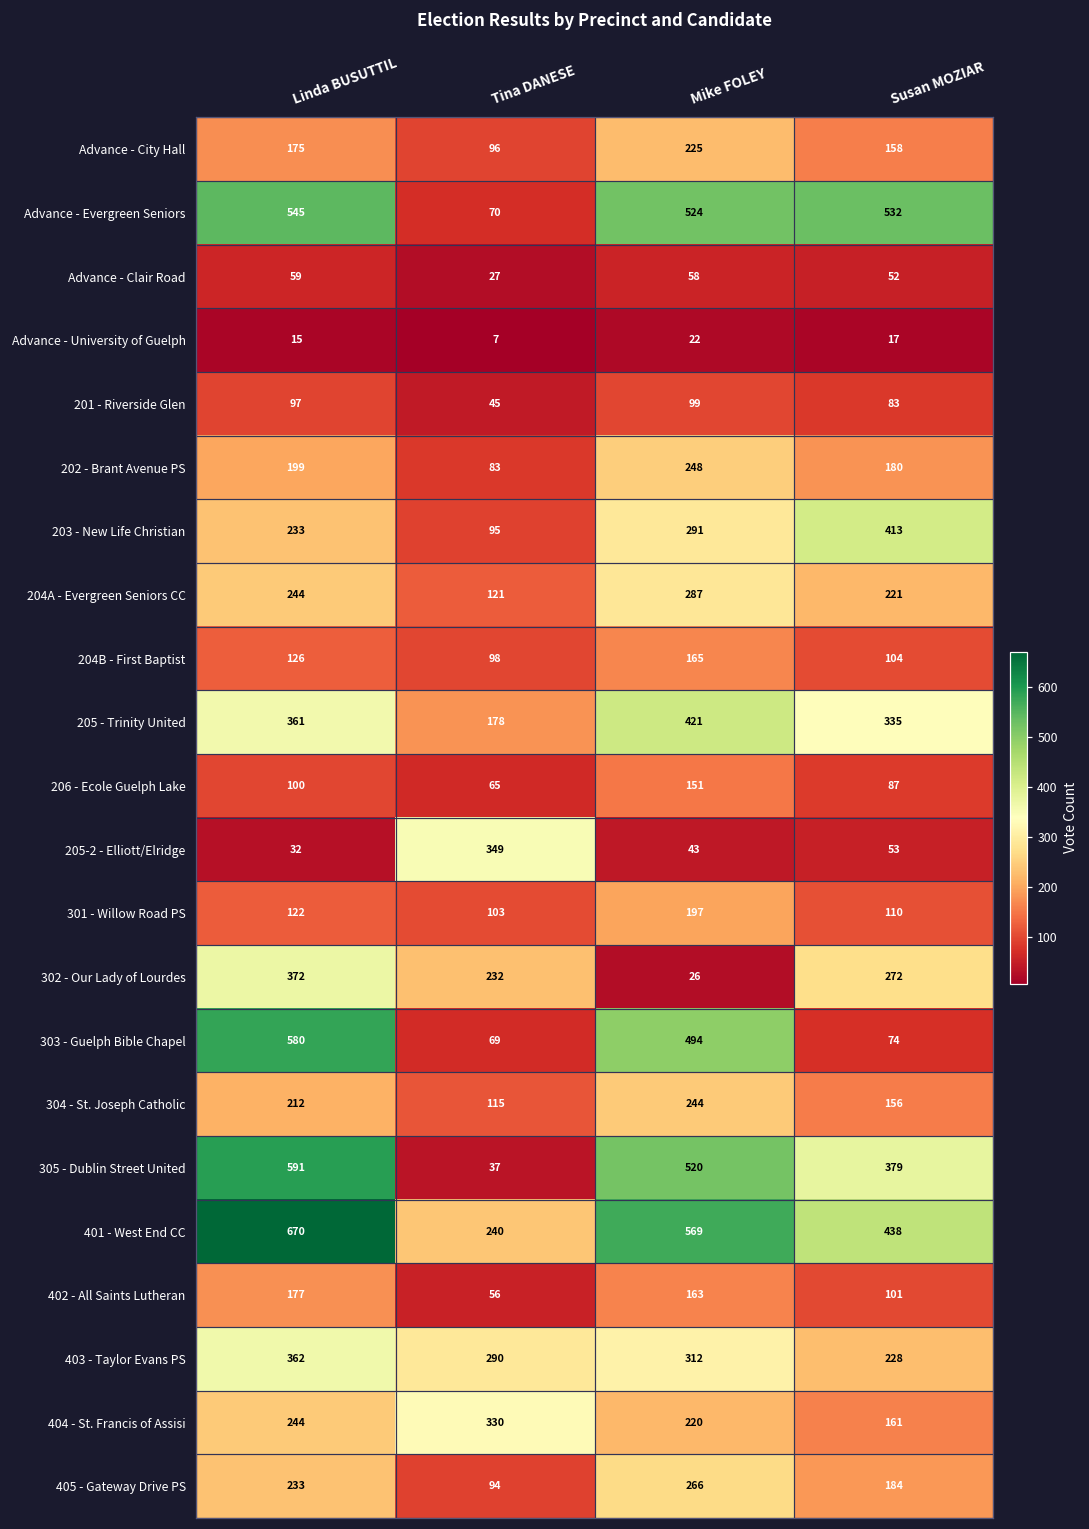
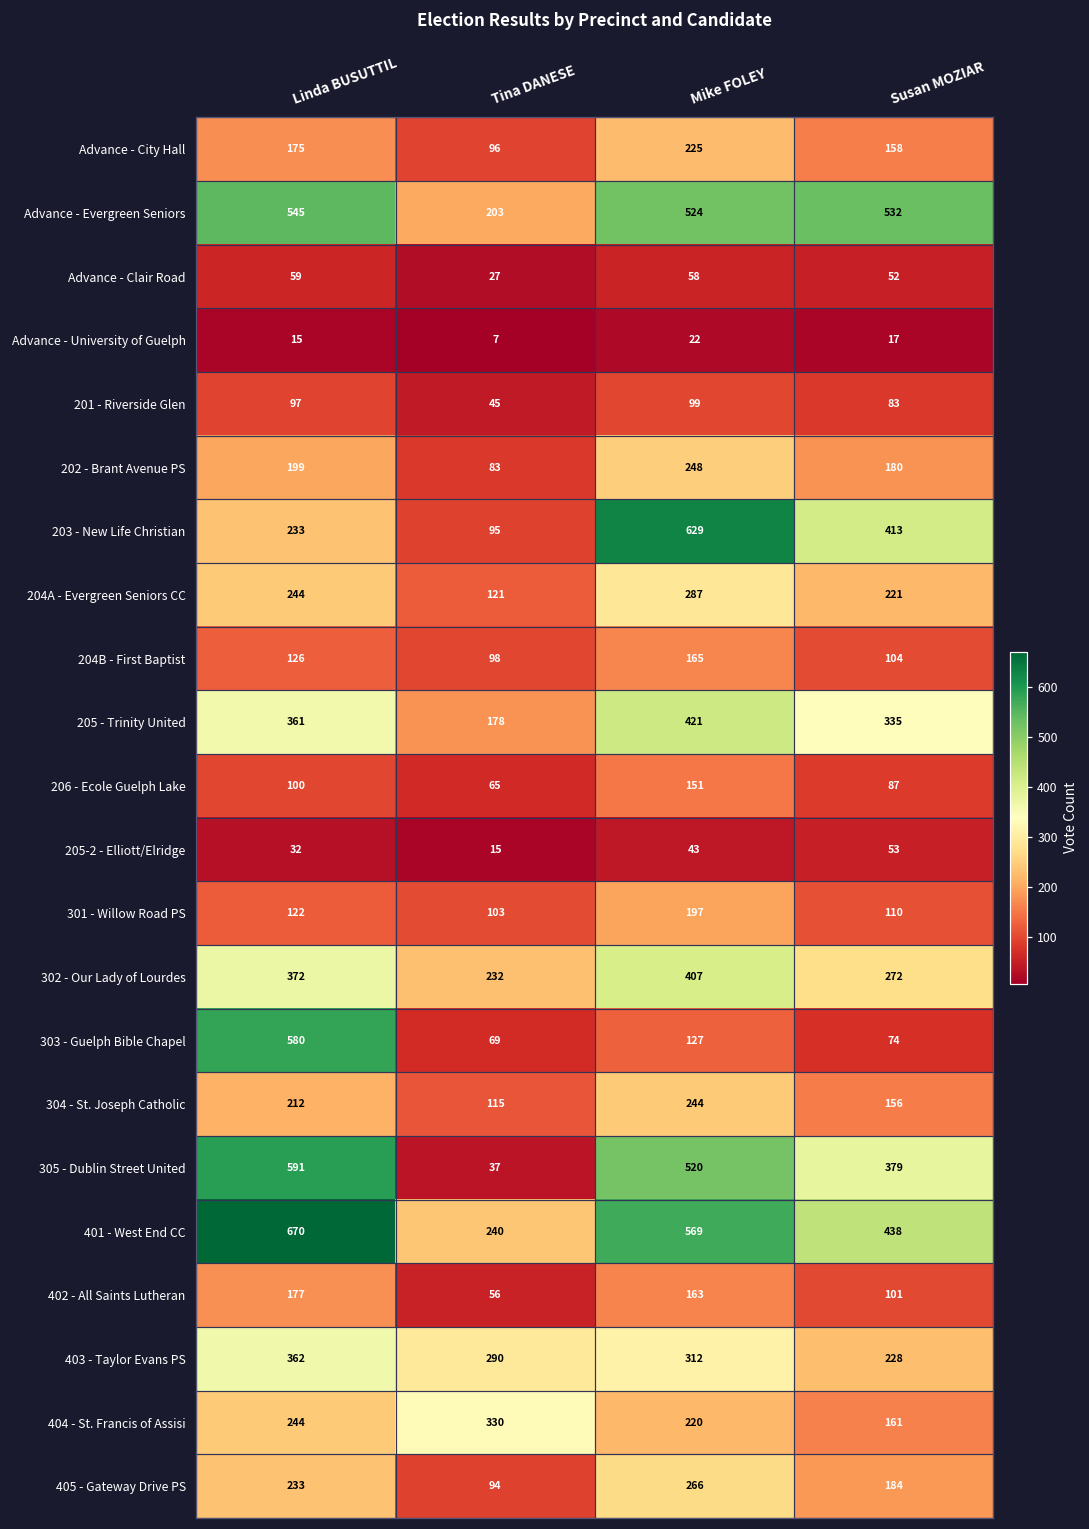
Advance - Evergreen Seniors, Tina DANESE: 70 -> 203
203 - New Life Christian, Mike FOLEY: 291 -> 629
205-2 - Elliott/Elridge, Tina DANESE: 349 -> 15
302 - Our Lady of Lourdes, Mike FOLEY: 26 -> 407
303 - Guelph Bible Chapel, Mike FOLEY: 494 -> 127
